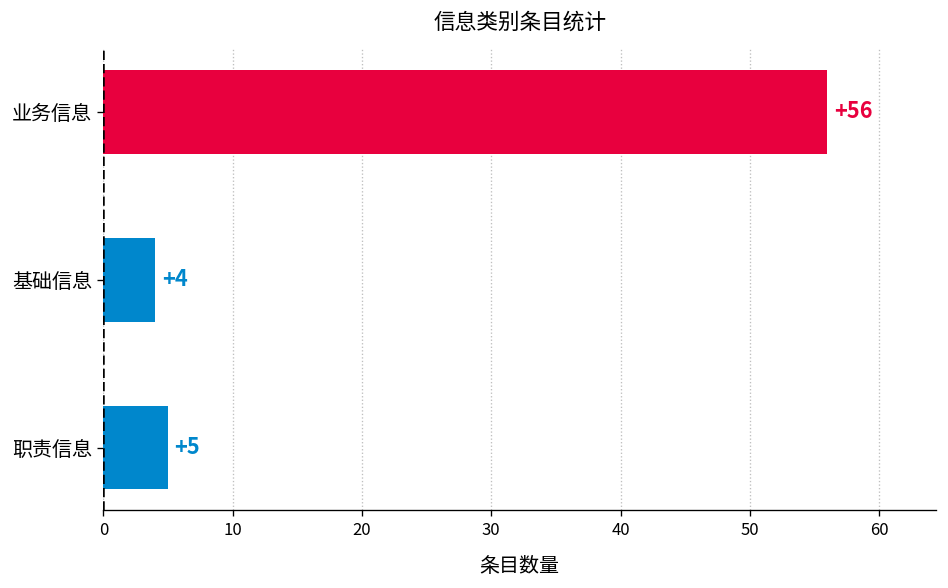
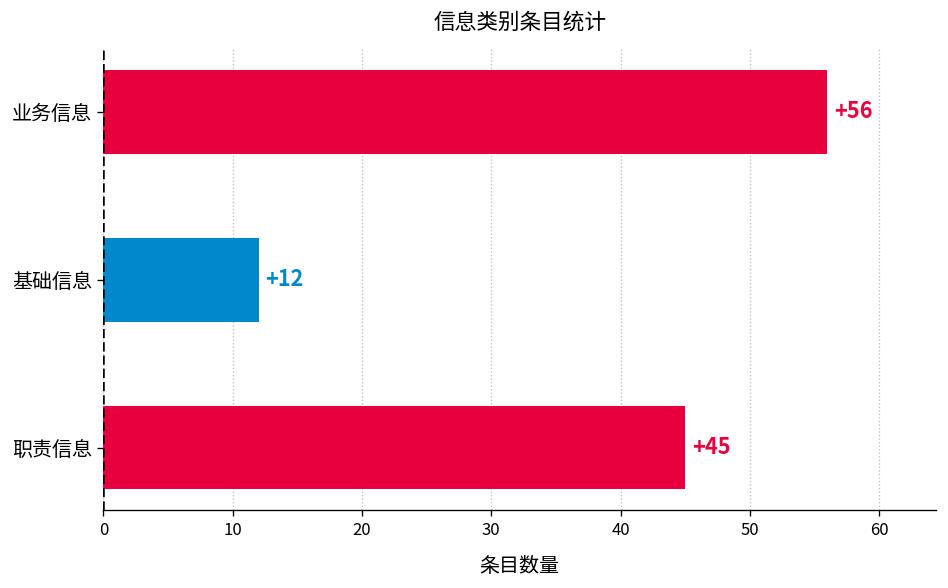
基础信息: +4 -> +12
职责信息: +5 -> +45
